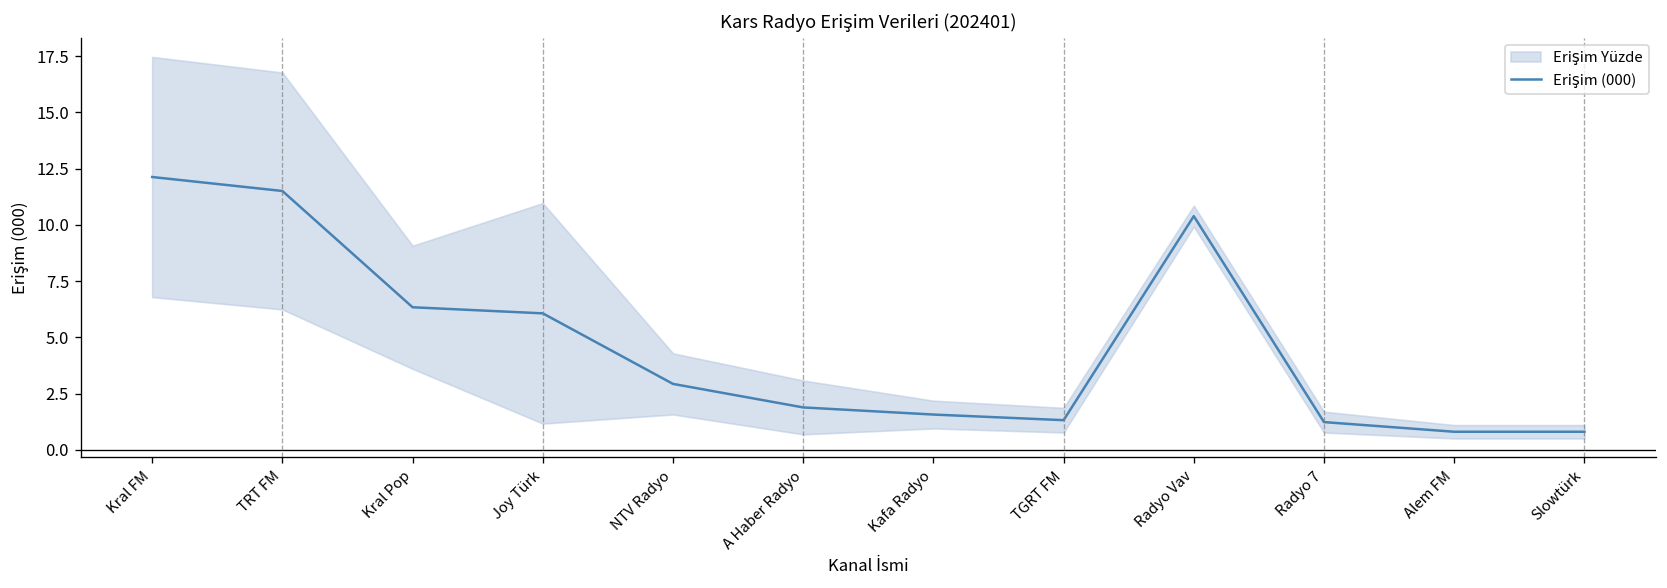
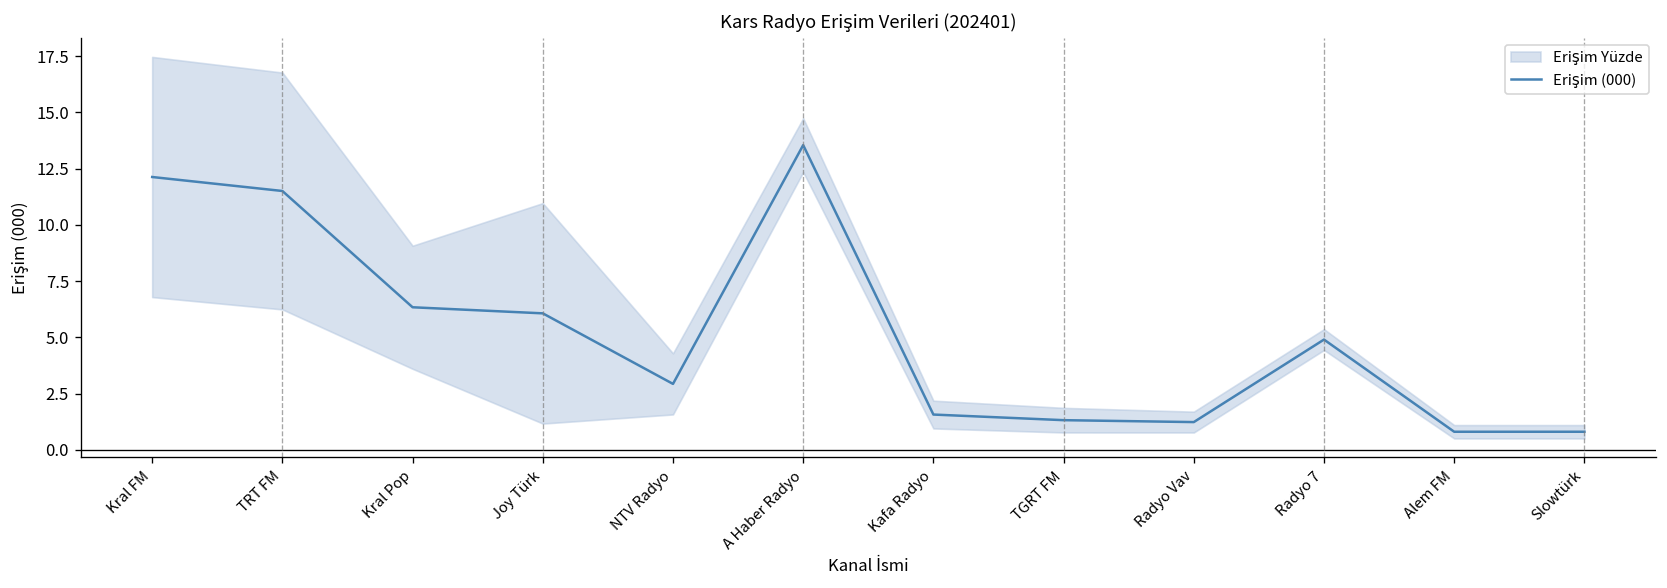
Erişim (000), A Haber Radyo: 1.9 -> 13.5
Erişim (000), Radyo Vav: 10.4 -> 1.2
Erişim (000), Radyo 7: 1.2 -> 4.9
